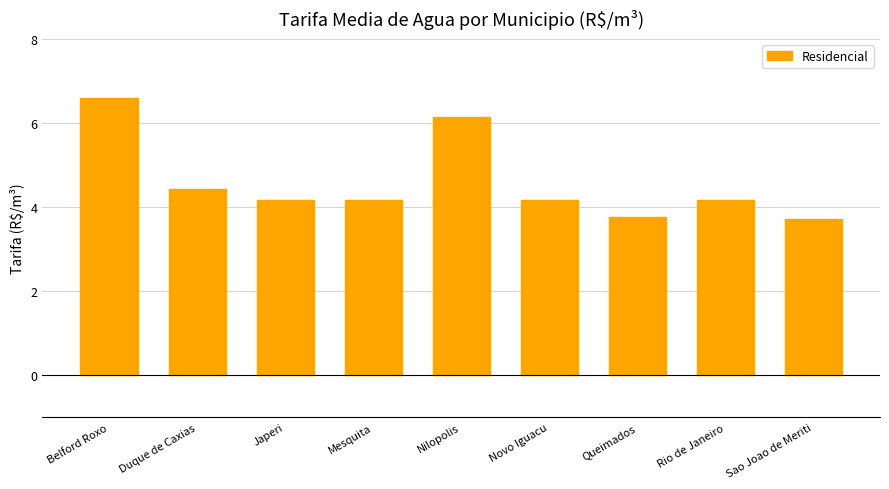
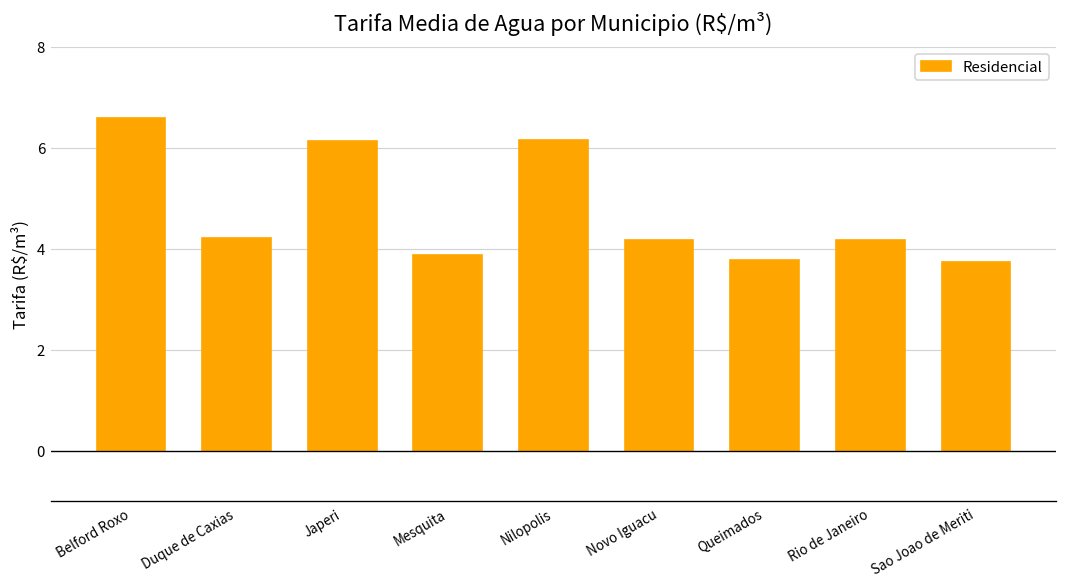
Duque de Caxias: 4.4 -> 4.2
Japeri: 4.2 -> 6.1
Mesquita: 4.2 -> 3.9
